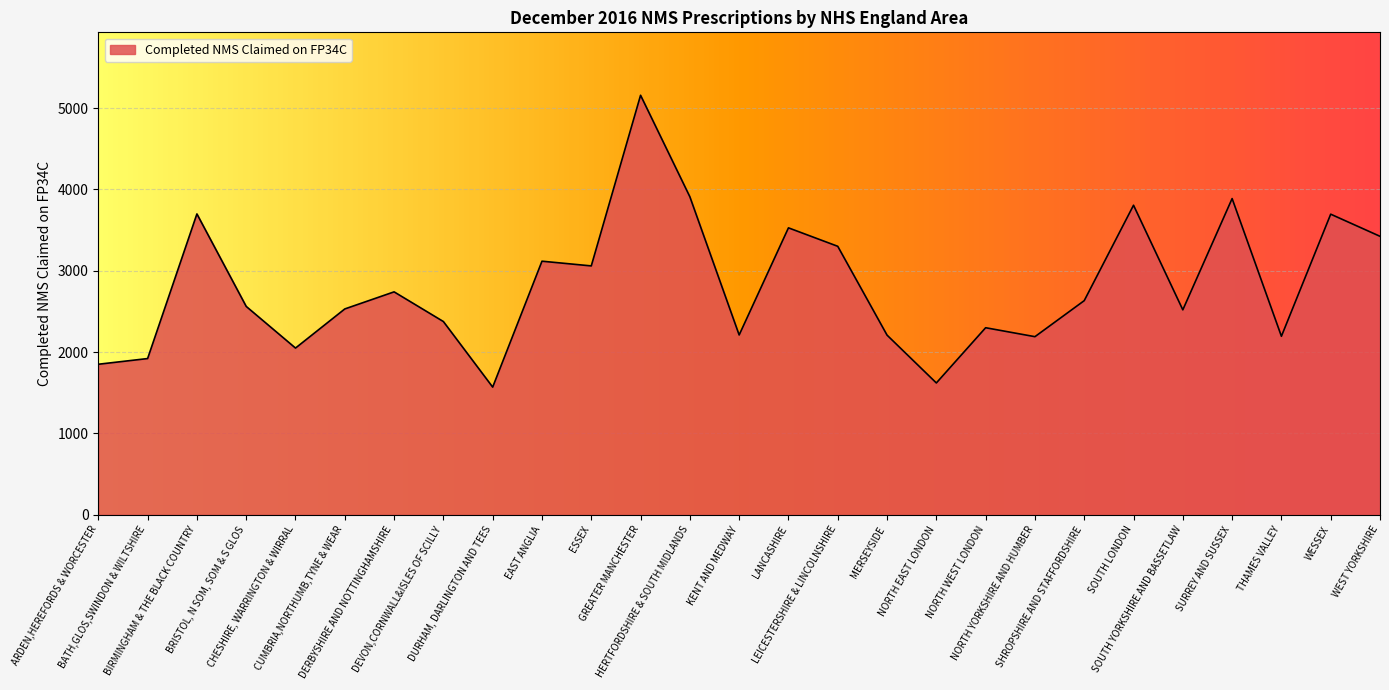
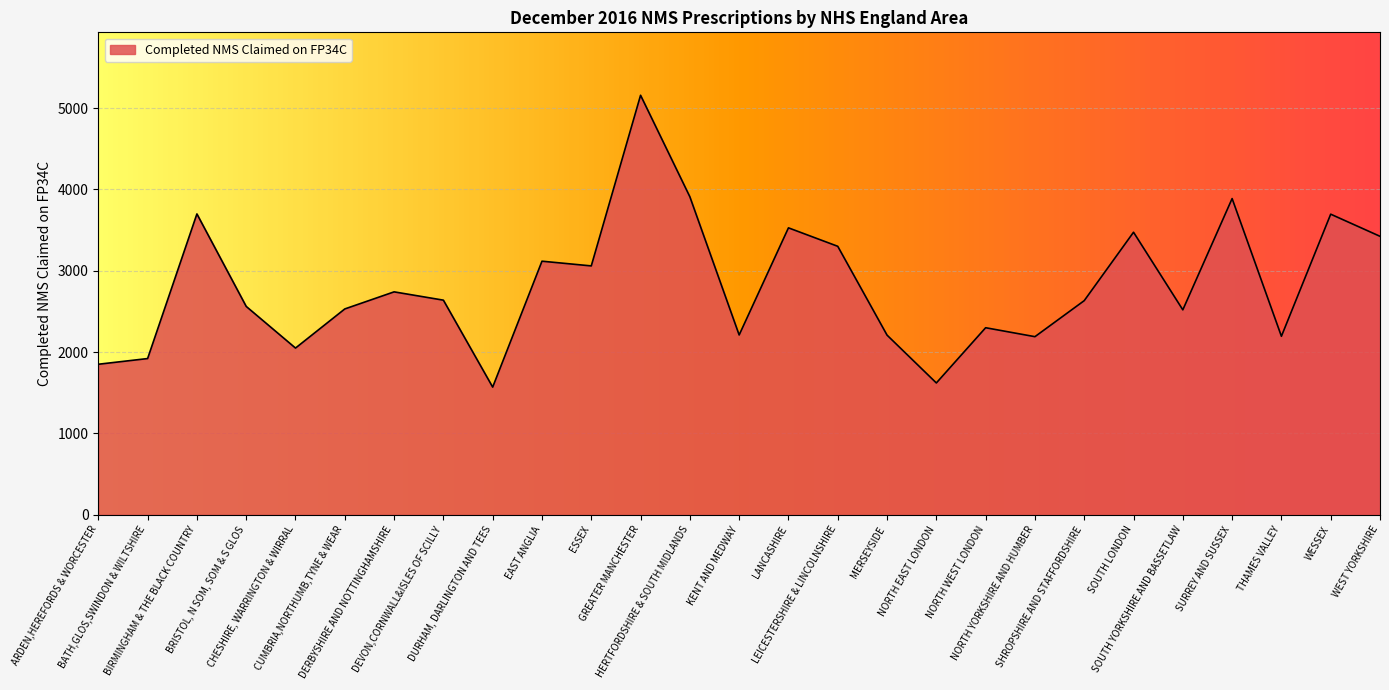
DEVON,CORNWALL&ISLES OF SCILLY: 2400 -> 2600
SOUTH LONDON: 3800 -> 3500
